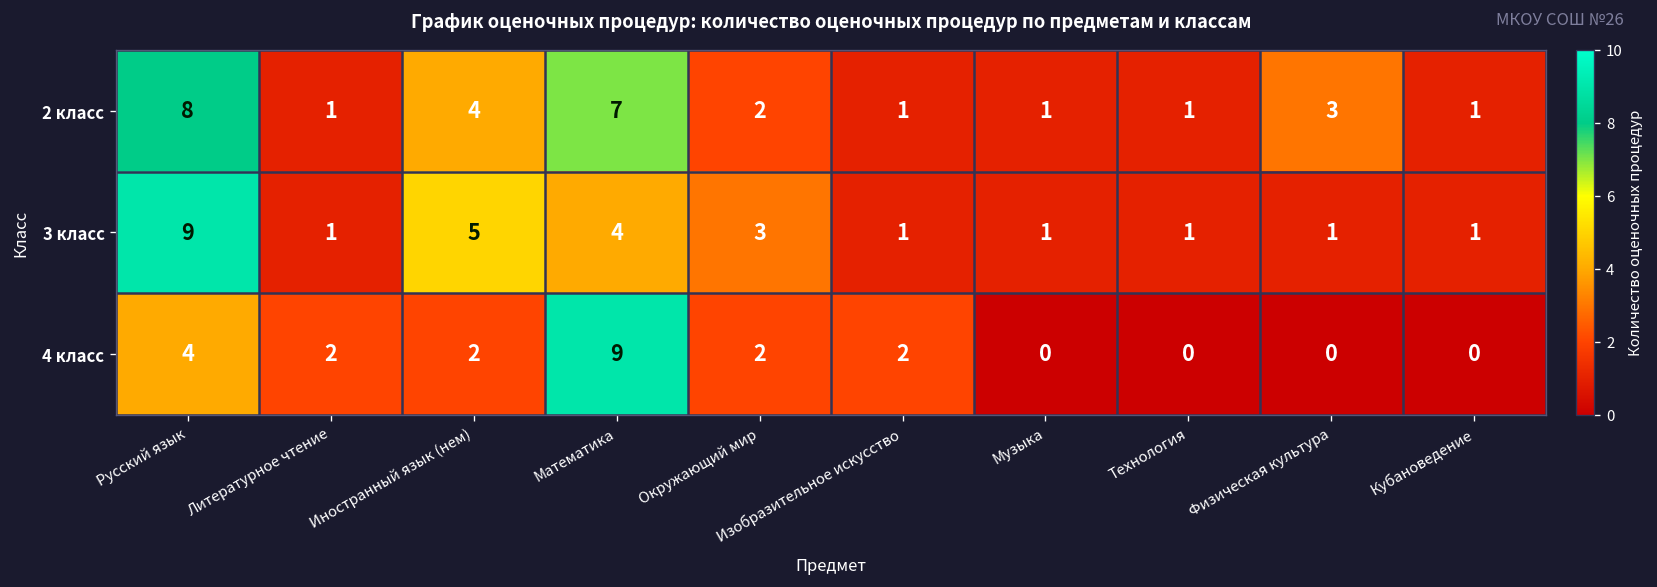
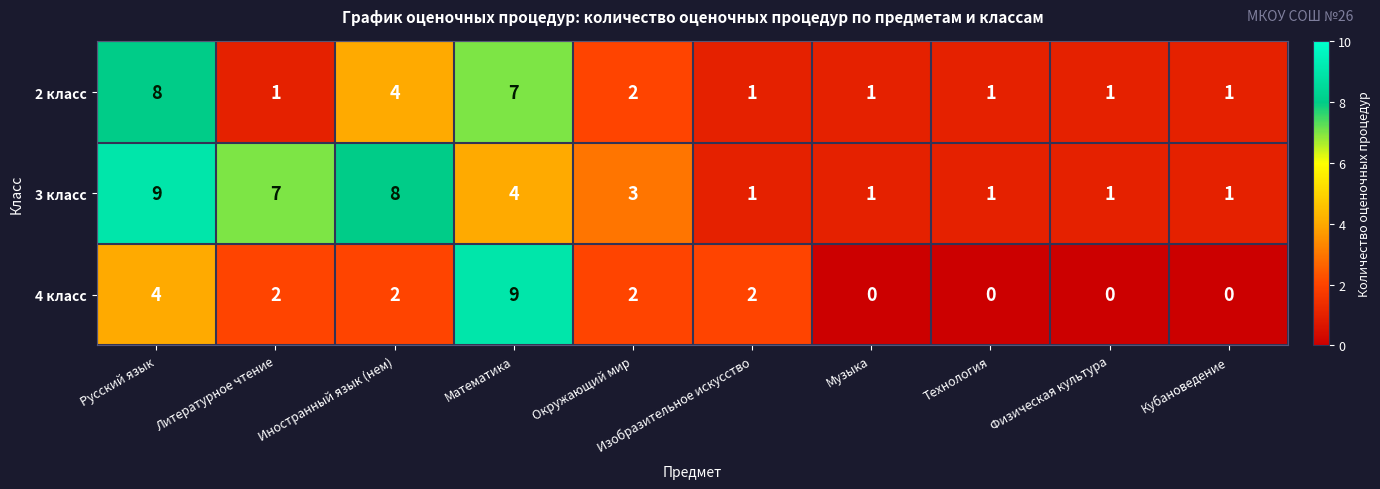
2 класс, Физическая культура: 3 -> 1
3 класс, Литературное чтение: 1 -> 7
3 класс, Иностранный язык (нем): 5 -> 8
